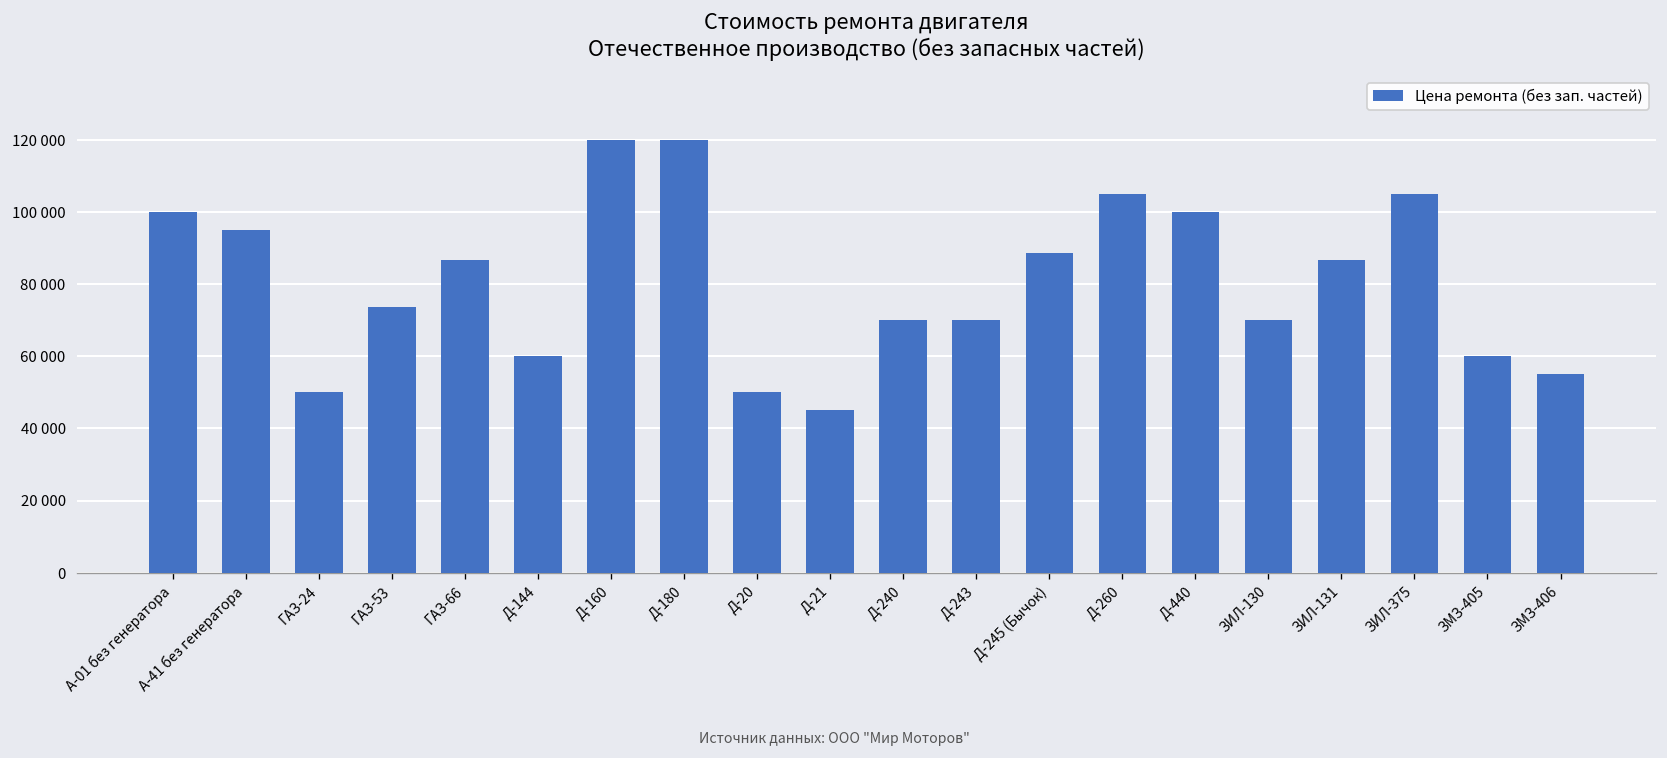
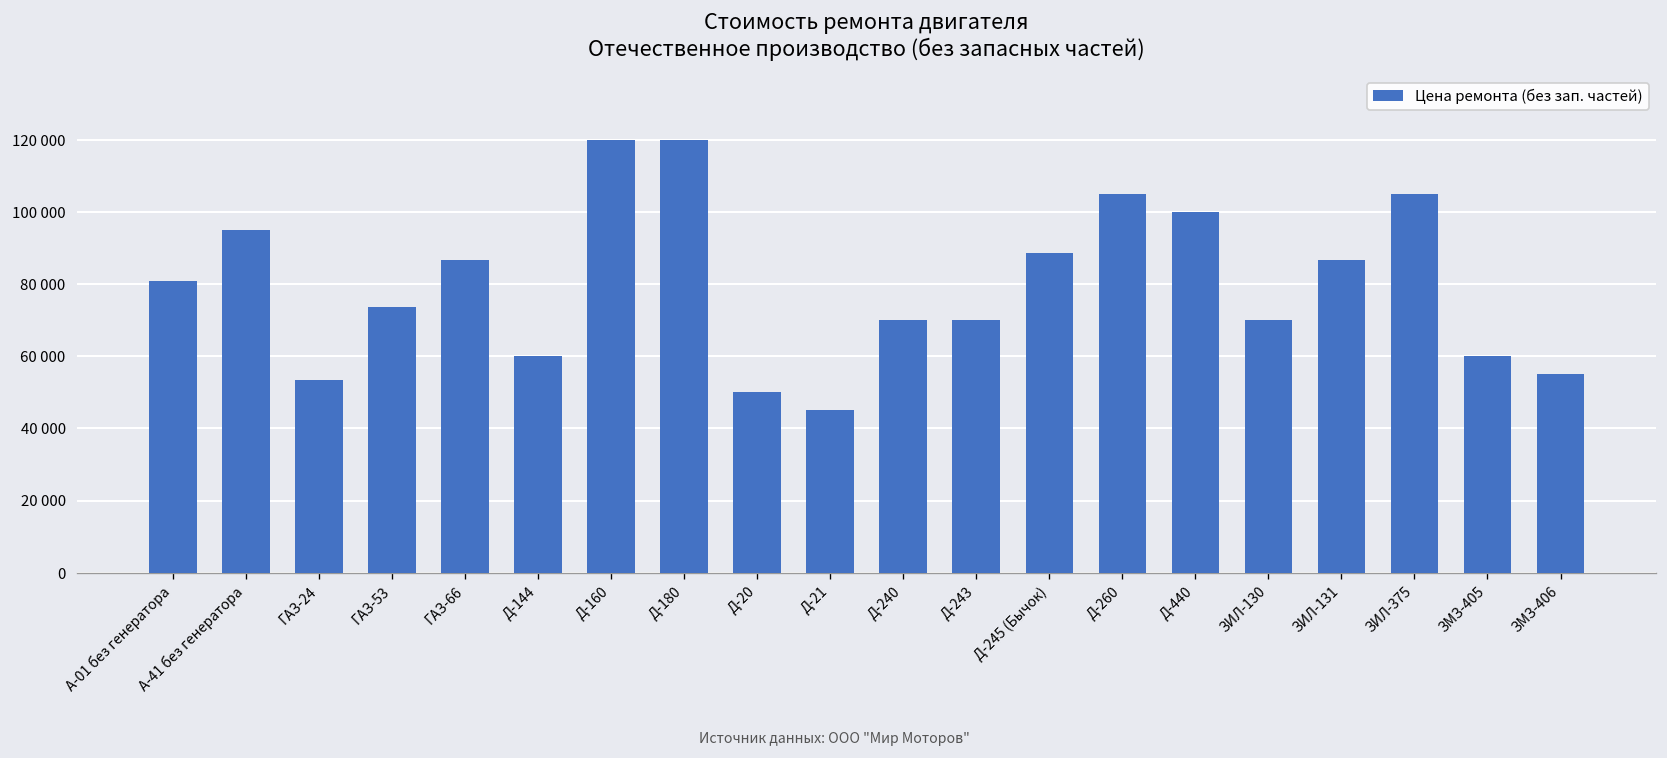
А-01 без генератора: 100000 -> 81000
ГАЗ-24: 50000 -> 54000
